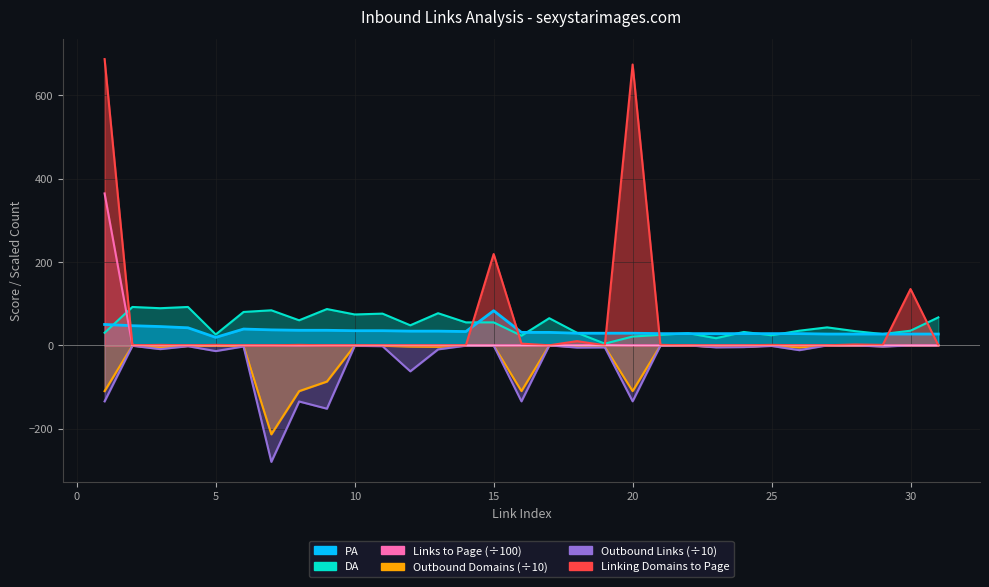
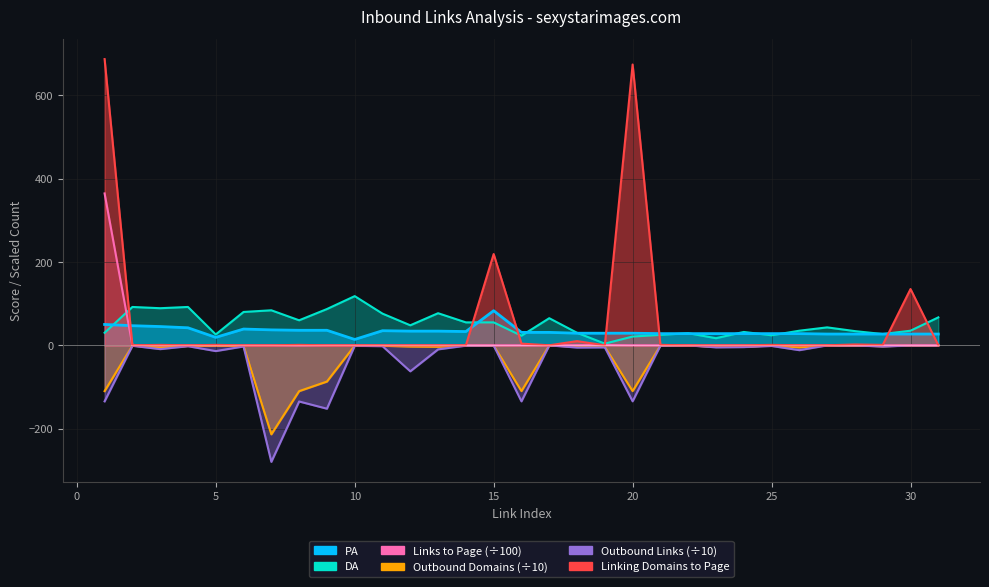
DA, 10: 70 -> 120
PA, 10: 40 -> 10
